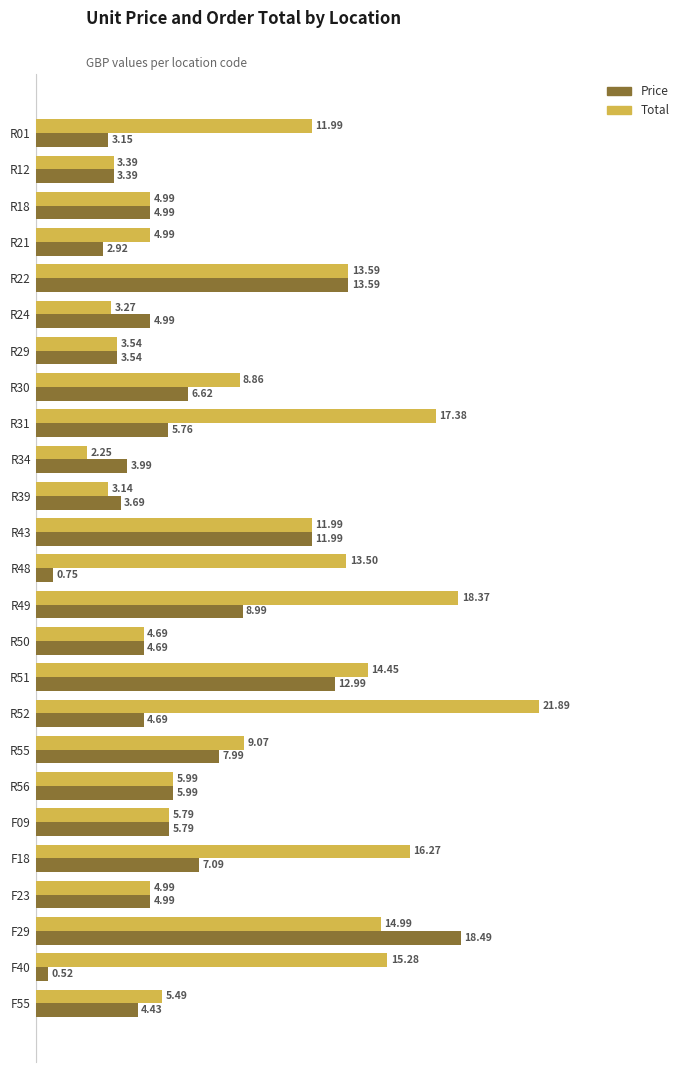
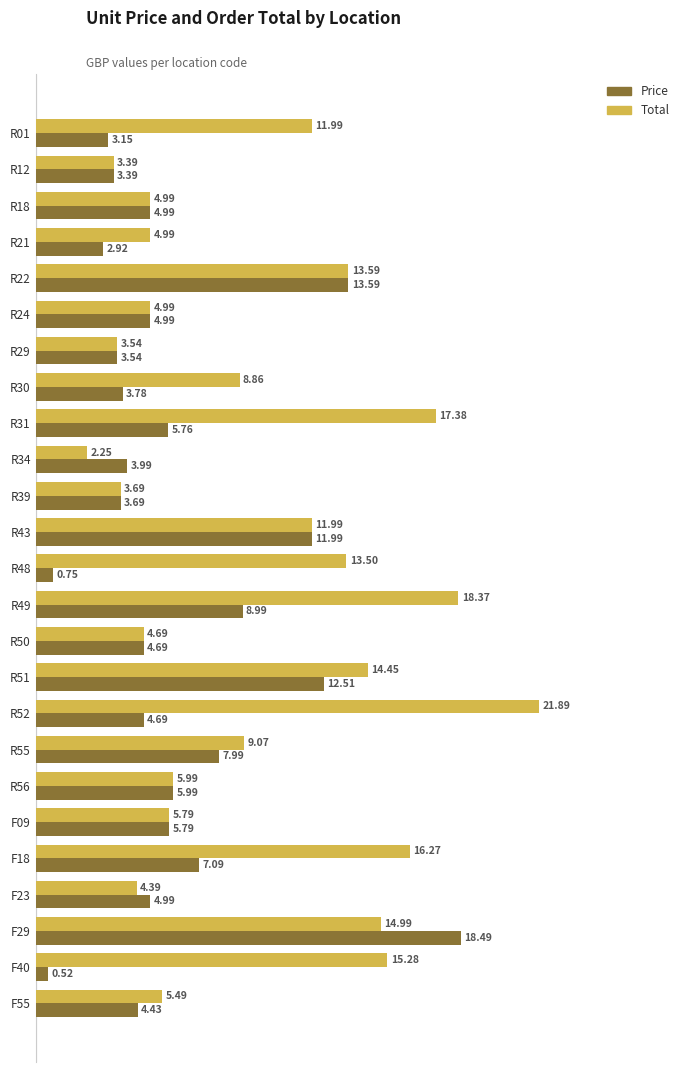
Total, R24: 3.27 -> 4.99
Price, R30: 6.62 -> 3.78
Total, R39: 3.14 -> 3.69
Price, R51: 12.99 -> 12.51
Total, F23: 4.99 -> 4.39
